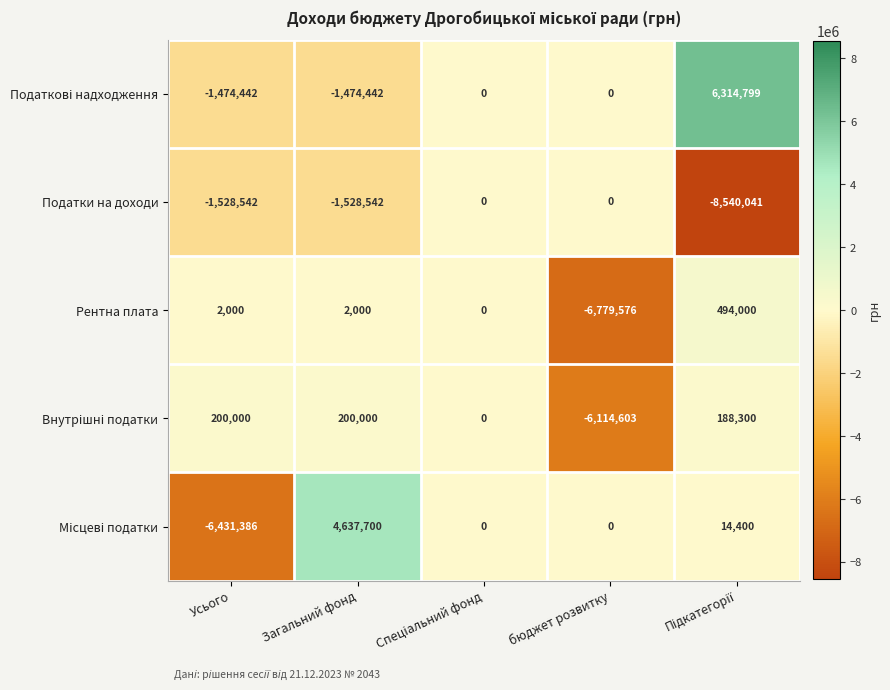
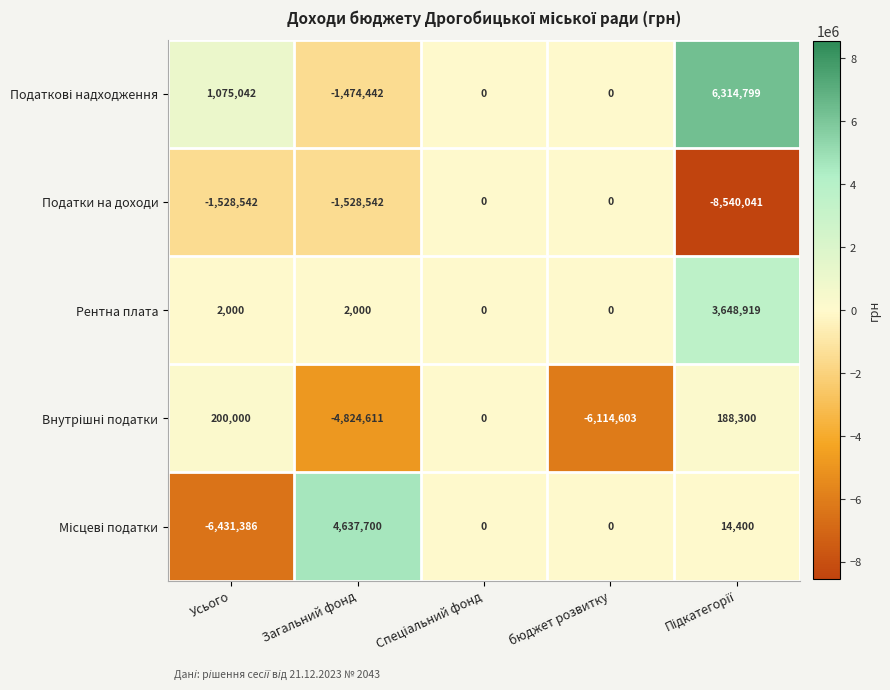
Податкові надходження, Усього: -1,474,442 -> 1,075,042
Рентна плата, бюджет розвитку: -6,779,576 -> 0
Рентна плата, Підкатегорії: 494,000 -> 3,648,919
Внутрішні податки, Загальний фонд: 200,000 -> -4,824,611
